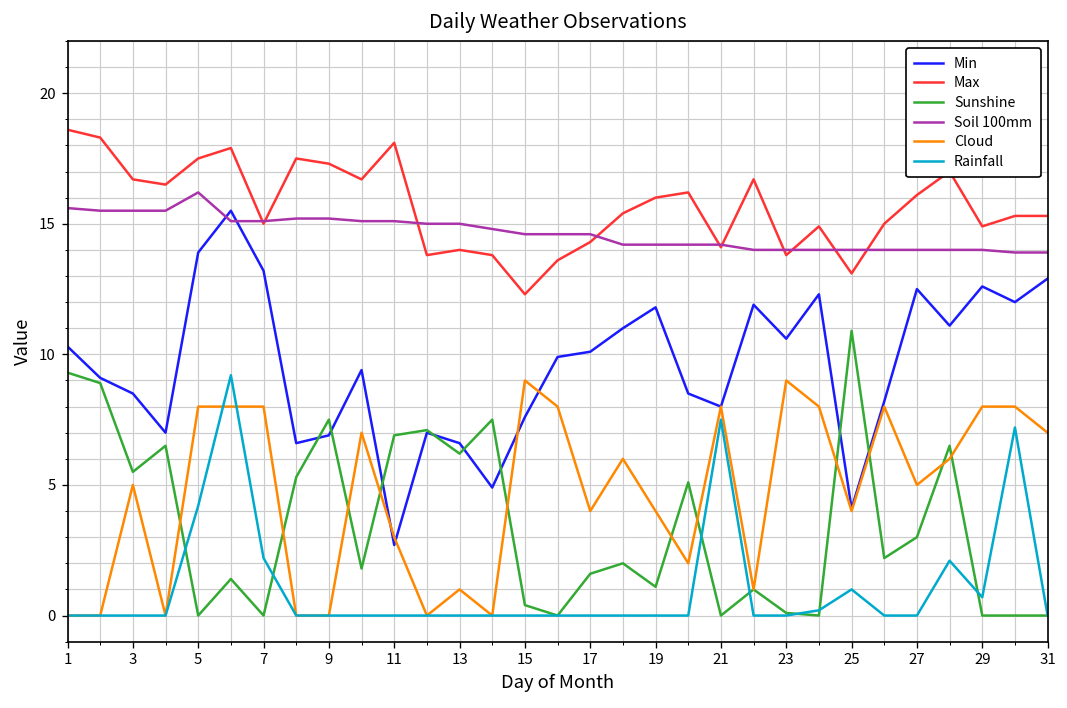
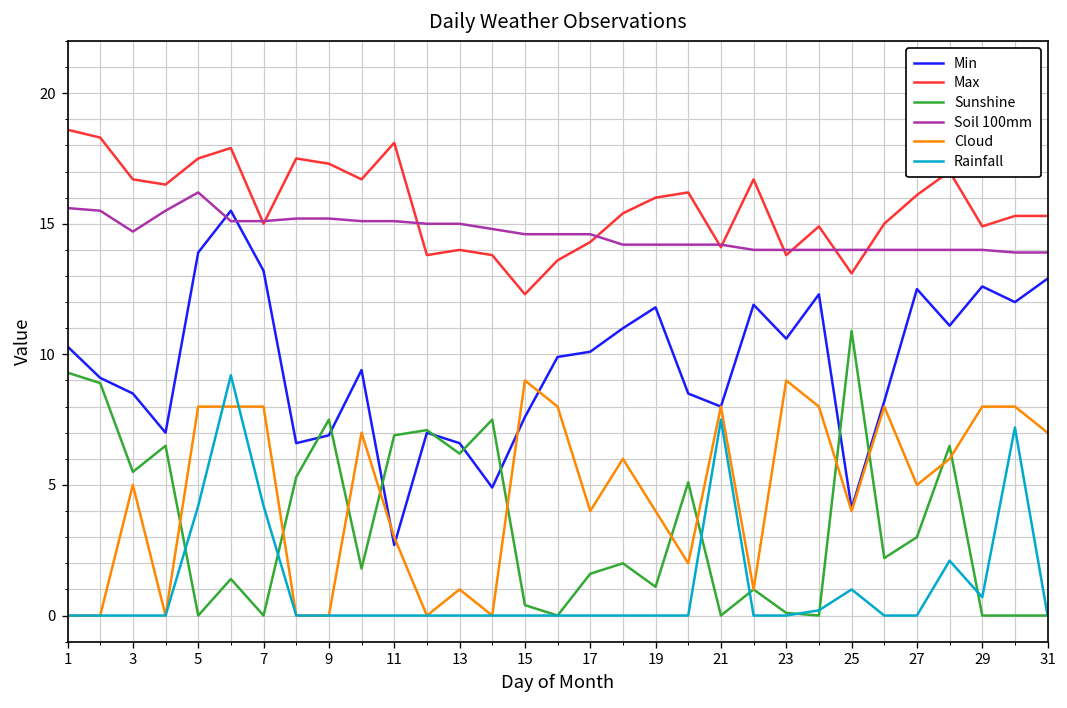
Soil 100mm, 3: 15.5 -> 14.7
Rainfall, 7: 2.2 -> 4.2
